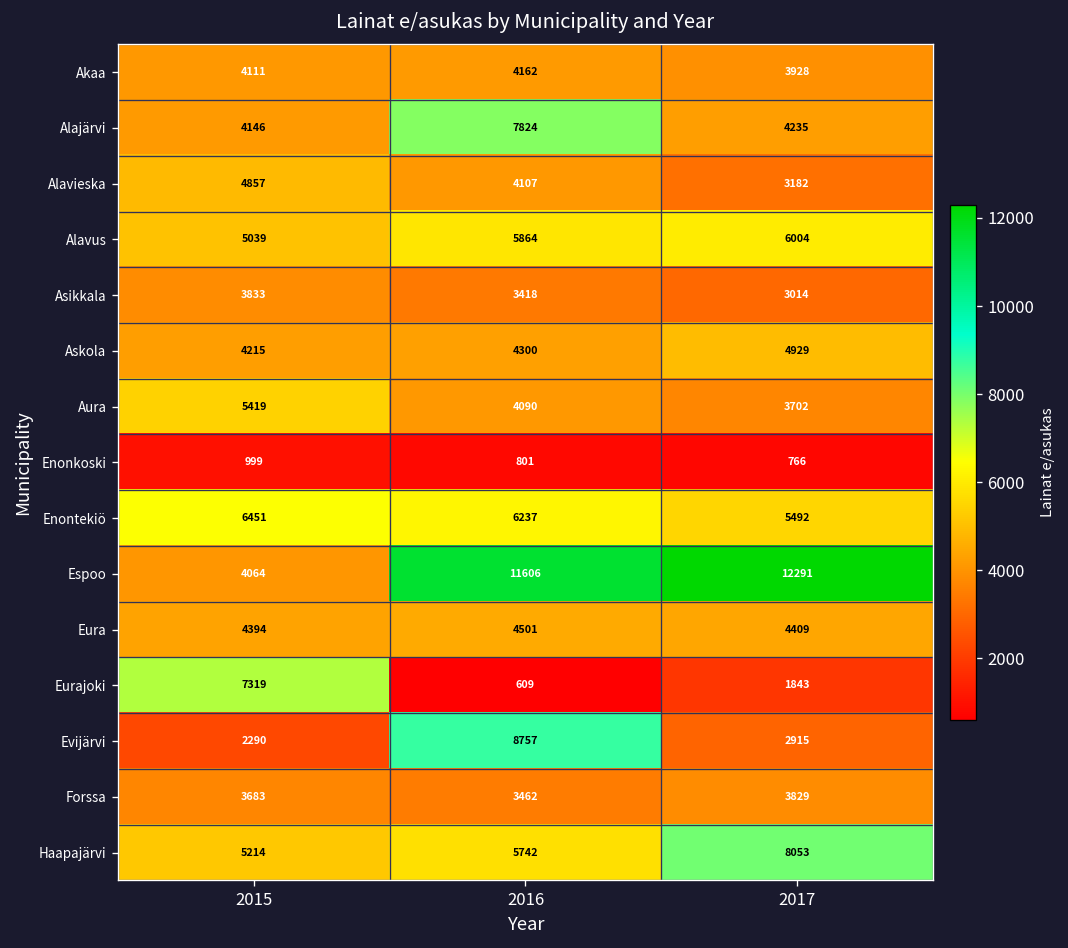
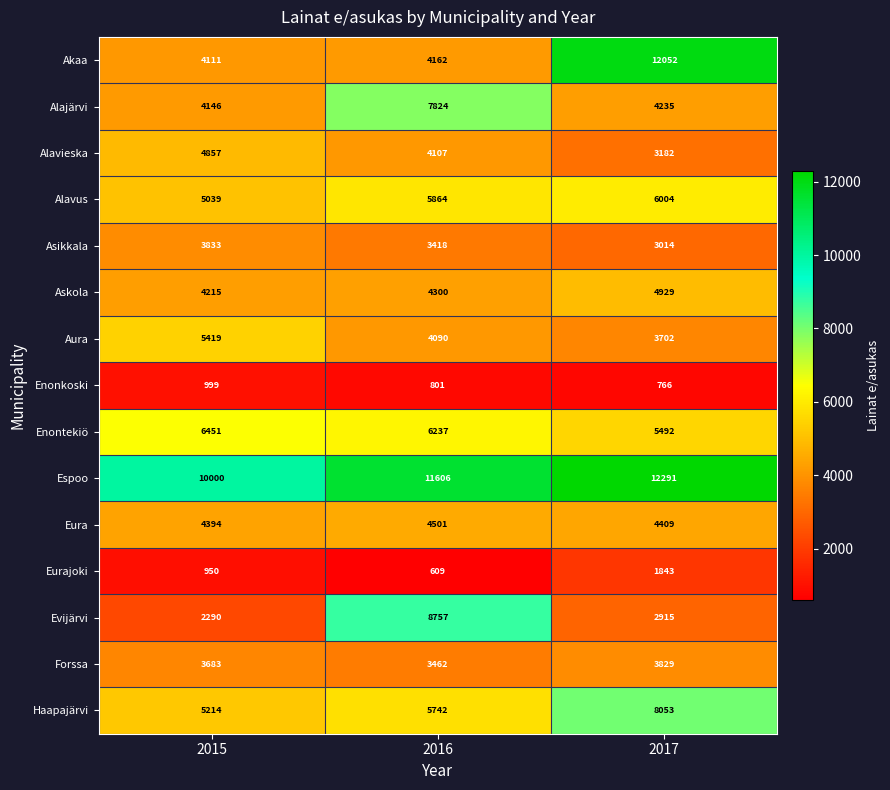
Akaa, 2017: 3928 -> 12052
Espoo, 2015: 4064 -> 10000
Eurajoki, 2015: 7319 -> 950
